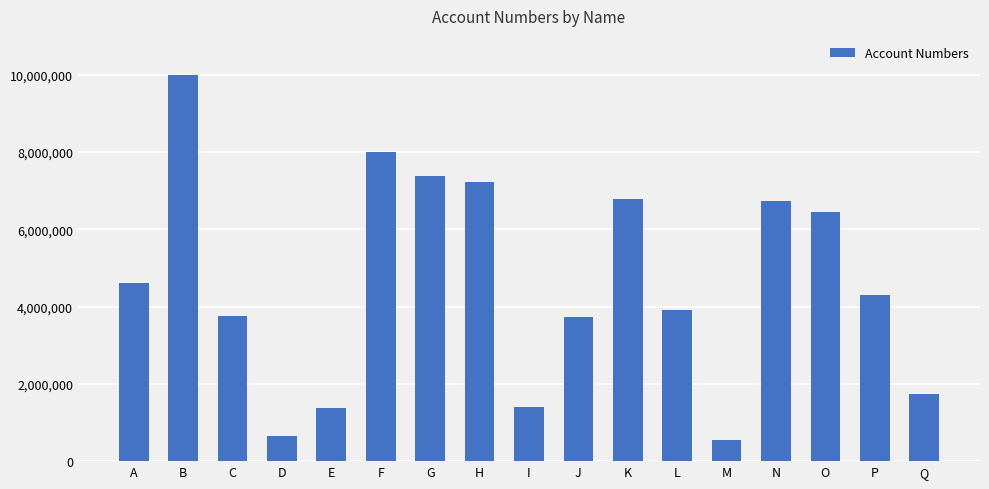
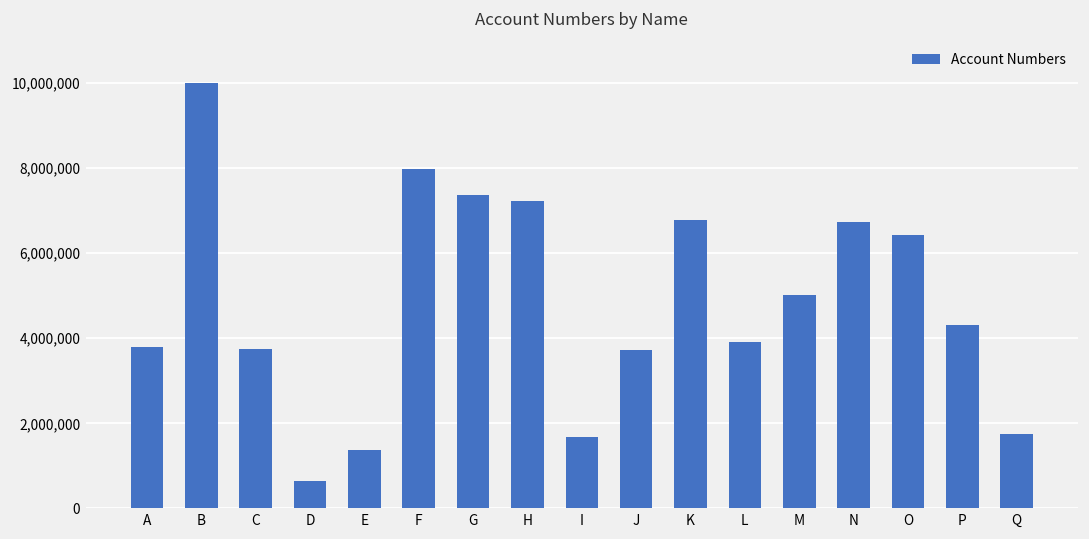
A: 4,600,000 -> 3,800,000
I: 1,400,000 -> 1,700,000
M: 500,000 -> 5,000,000
